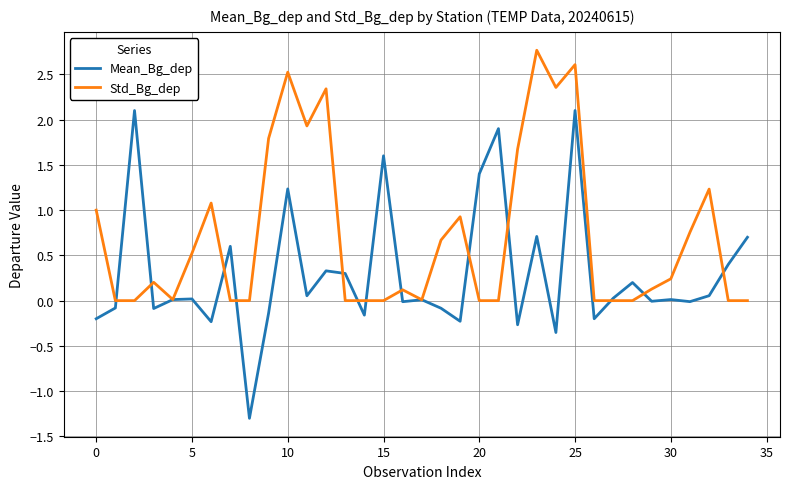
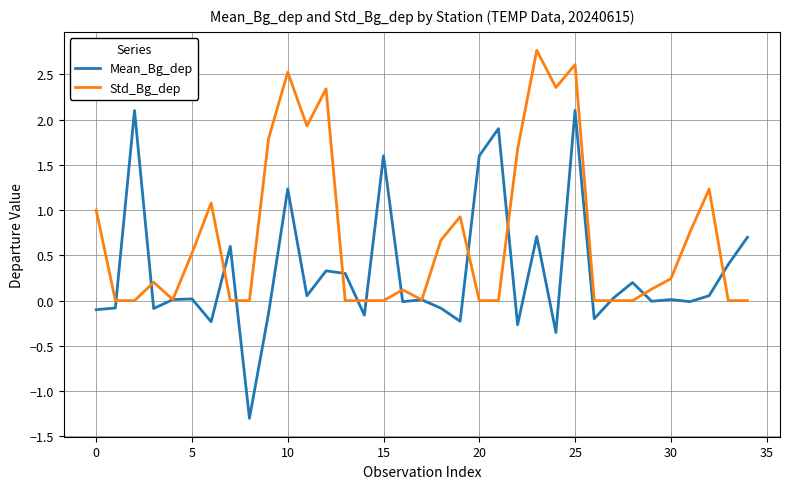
Mean_Bg_dep, 0: -0.2 -> -0.1
Mean_Bg_dep, 20: 1.4 -> 1.6
